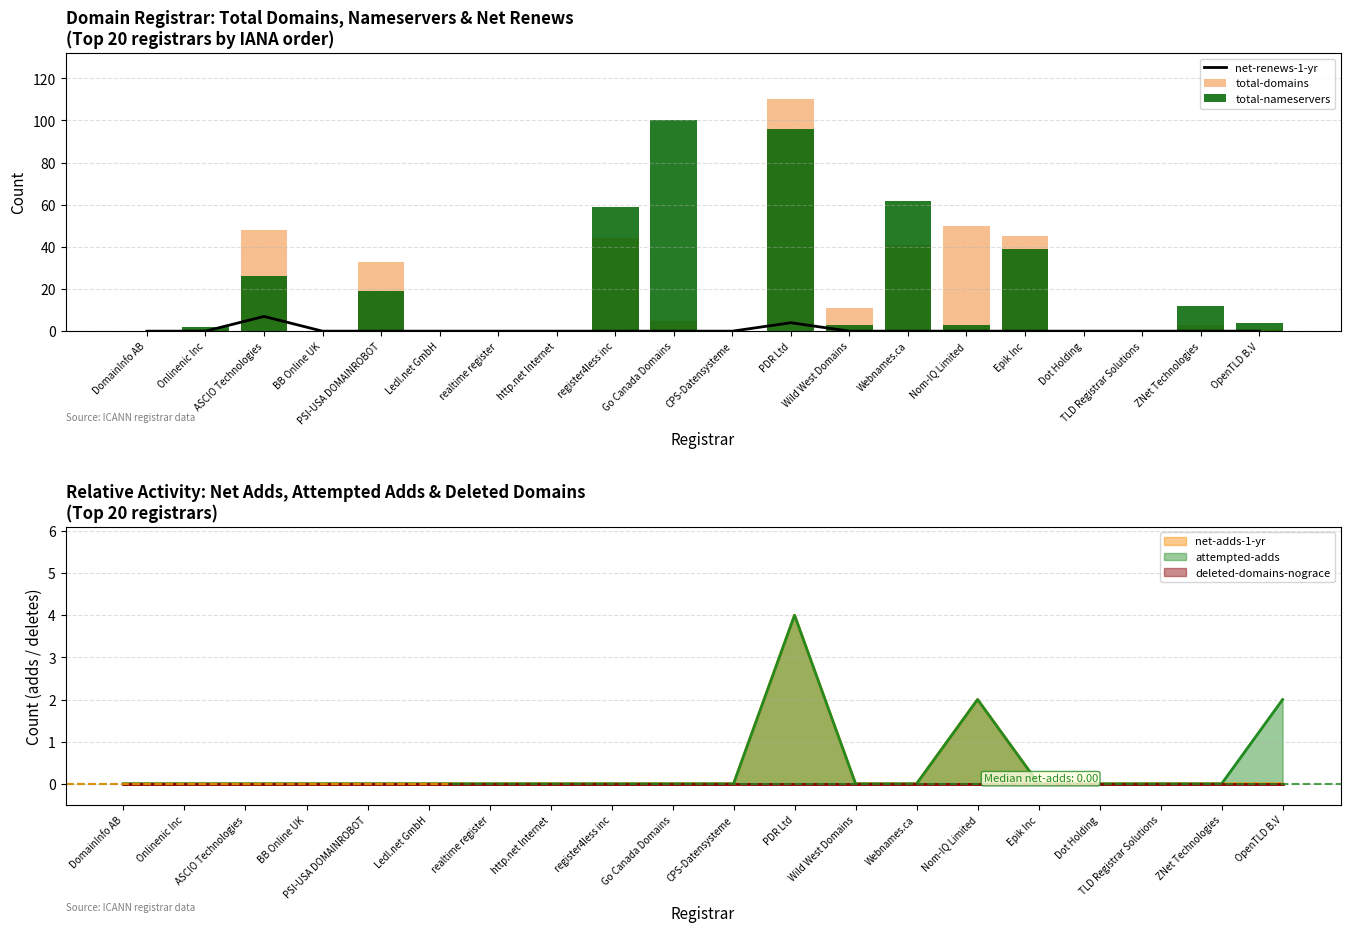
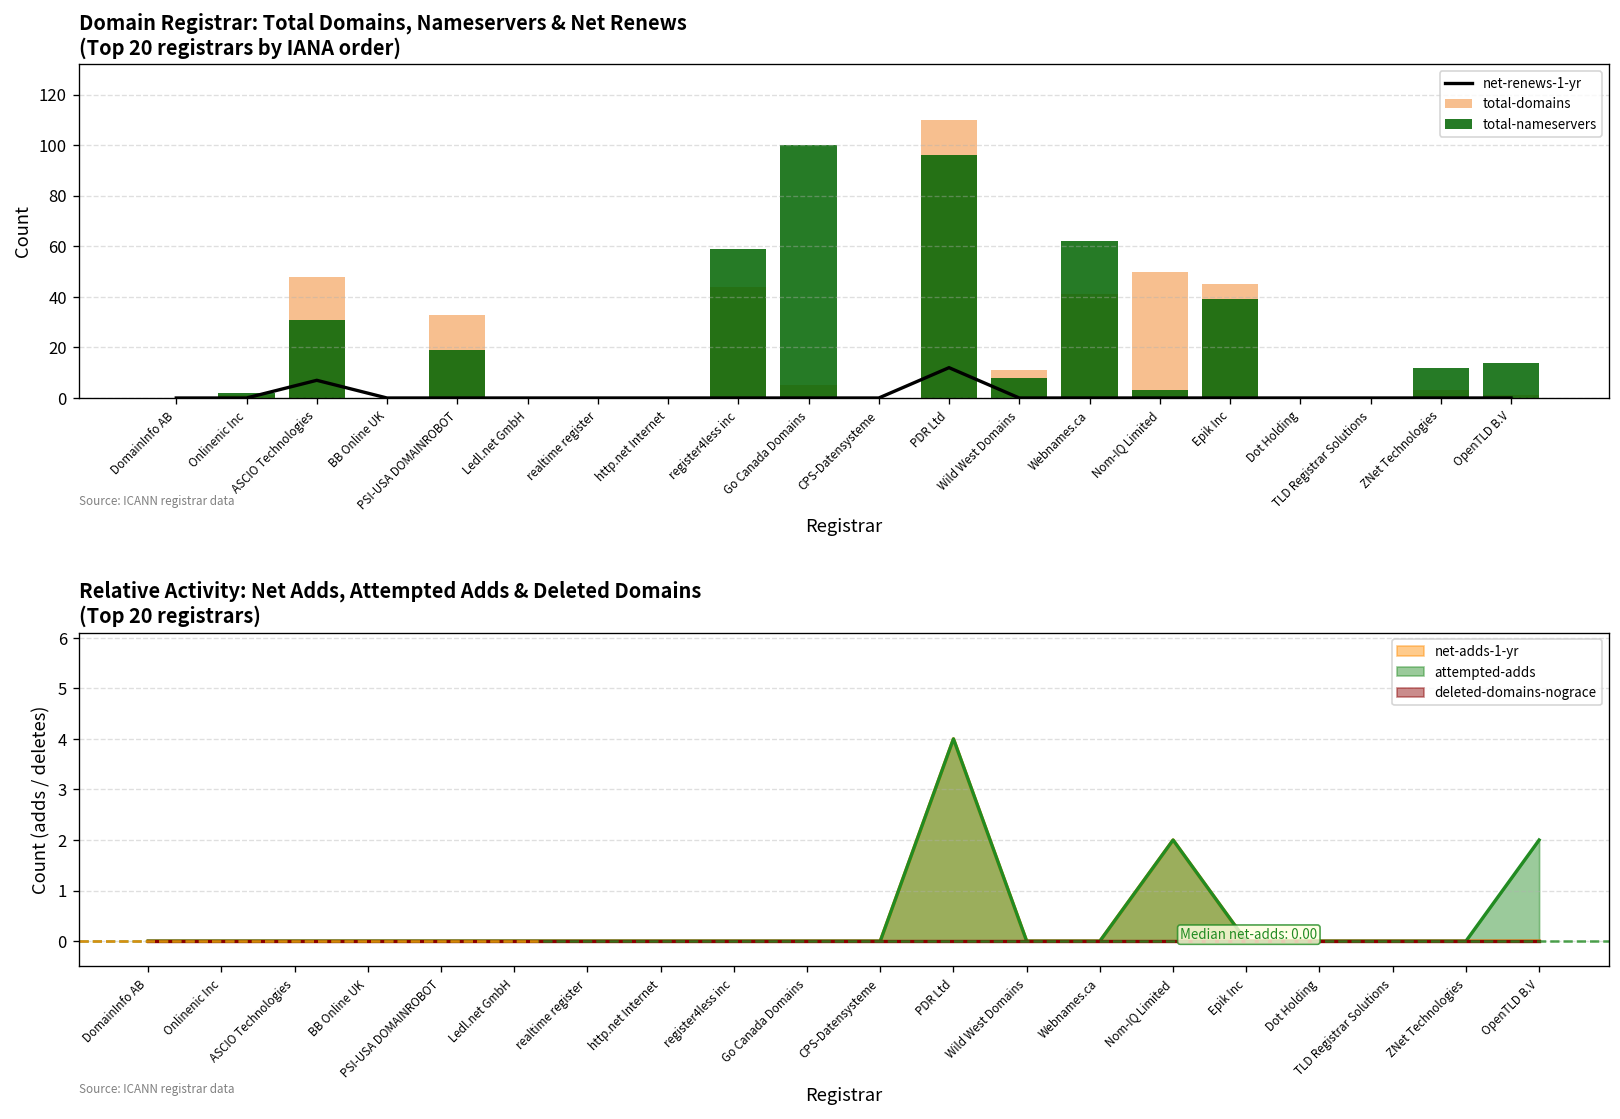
Domain Registrar: Total Domains, Nameservers & Net Renews (Top 20 registrars by IANA order), total-nameservers, ASCIO Technologies: 26 -> 31
Domain Registrar: Total Domains, Nameservers & Net Renews (Top 20 registrars by IANA order), net-renews-1-yr, PDR Ltd: 4 -> 12
Domain Registrar: Total Domains, Nameservers & Net Renews (Top 20 registrars by IANA order), total-nameservers, Wild West Domains: 3 -> 8
Domain Registrar: Total Domains, Nameservers & Net Renews (Top 20 registrars by IANA order), total-nameservers, OpenTLD B.V: 4 -> 14
